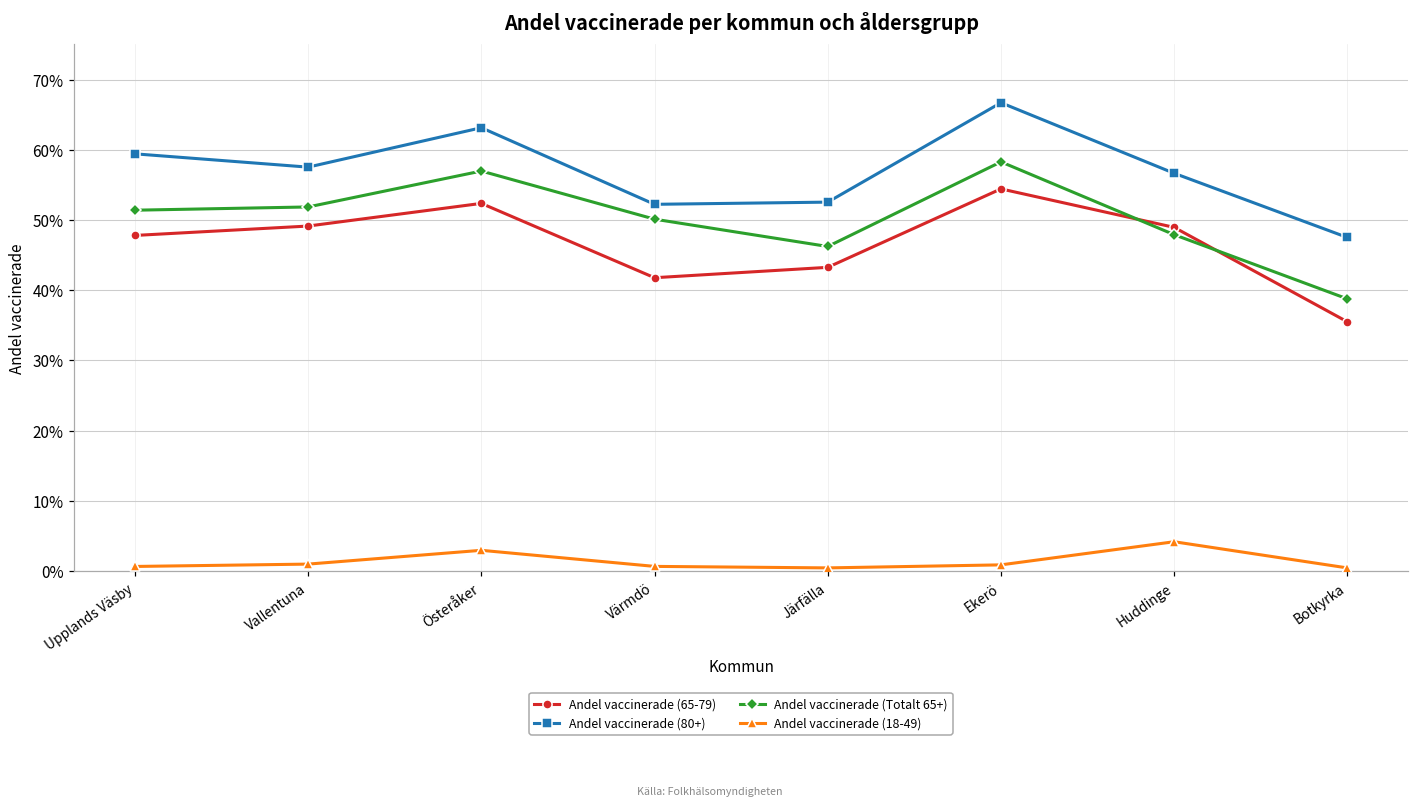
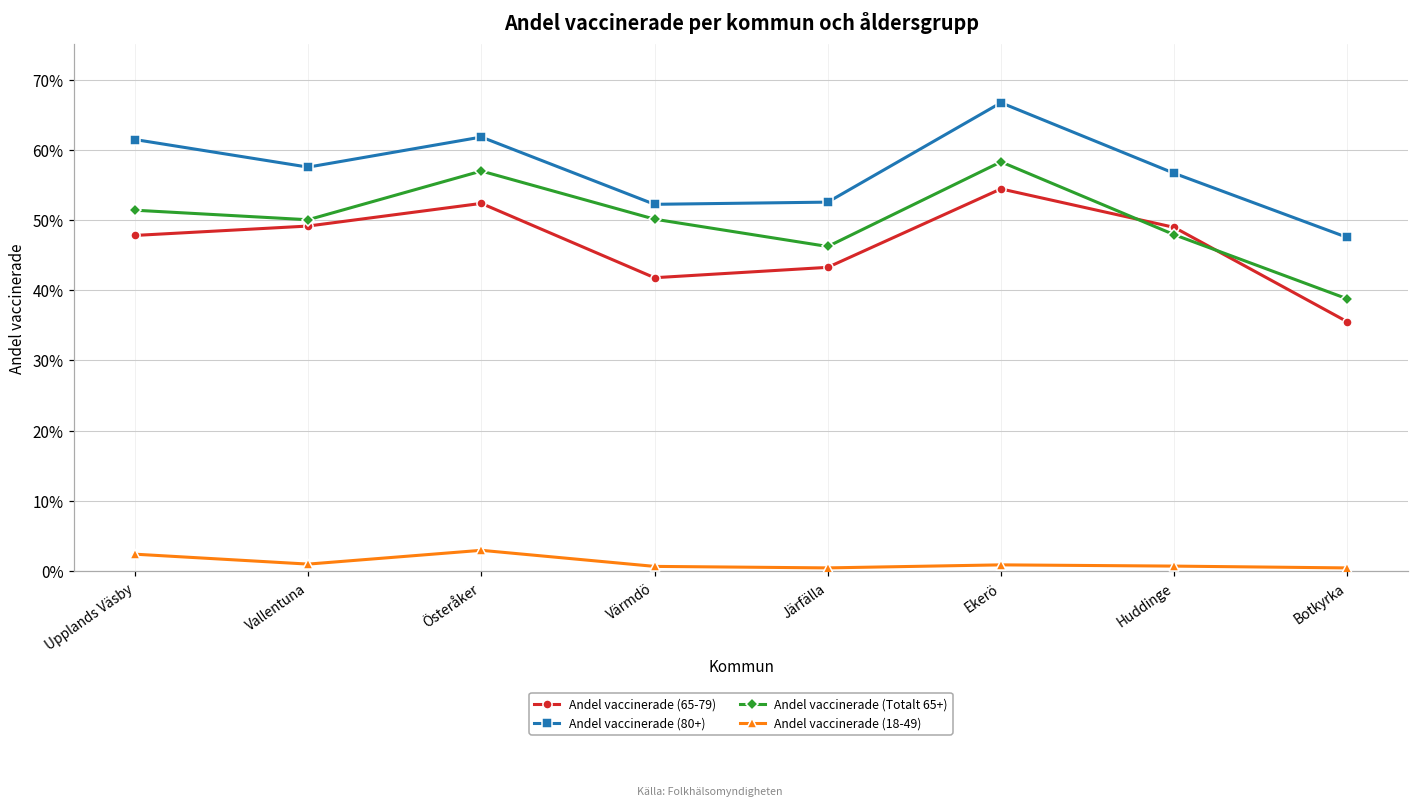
Andel vaccinerade (80+), Upplands Väsby: 59% -> 61%
Andel vaccinerade (18-49), Upplands Väsby: 1% -> 2%
Andel vaccinerade (Totalt 65+), Vallentuna: 52% -> 50%
Andel vaccinerade (80+), Österåker: 63% -> 62%
Andel vaccinerade (18-49), Huddinge: 4% -> 1%
